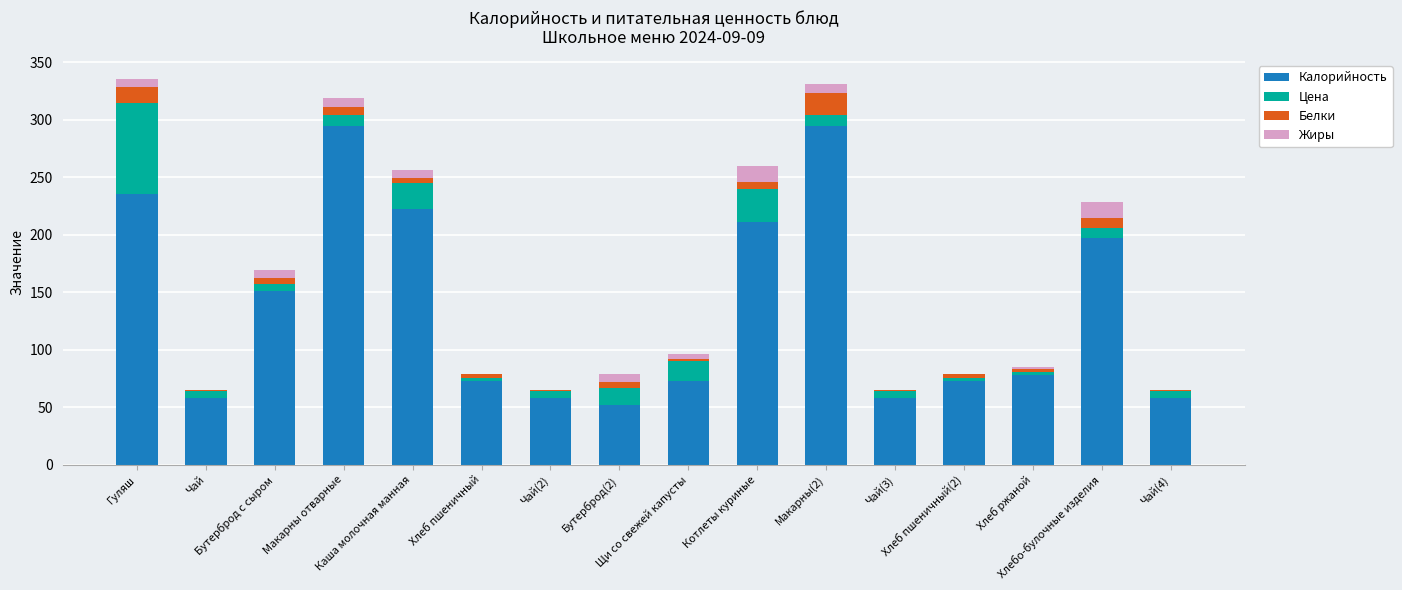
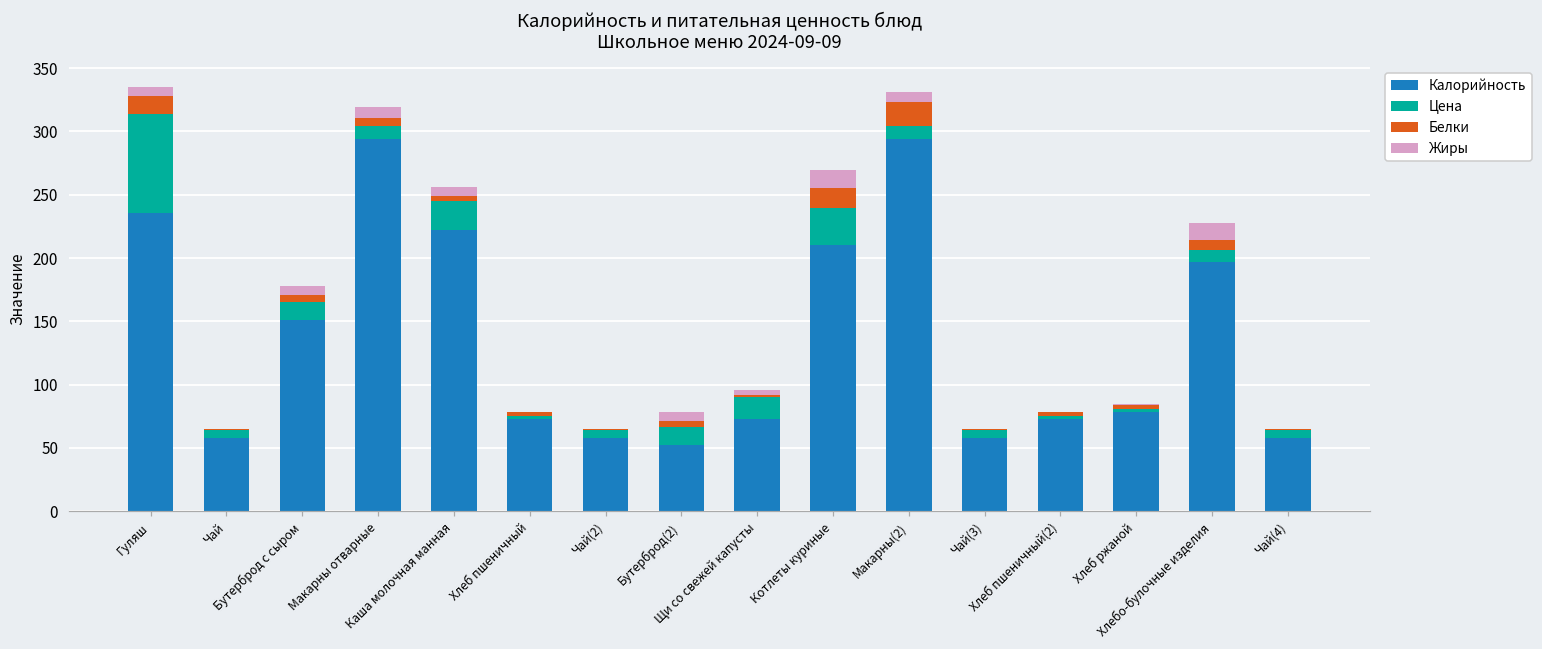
Цена, Бутерброд с сыром: 6 -> 15
Белки, Котлеты куриные: 6 -> 16
